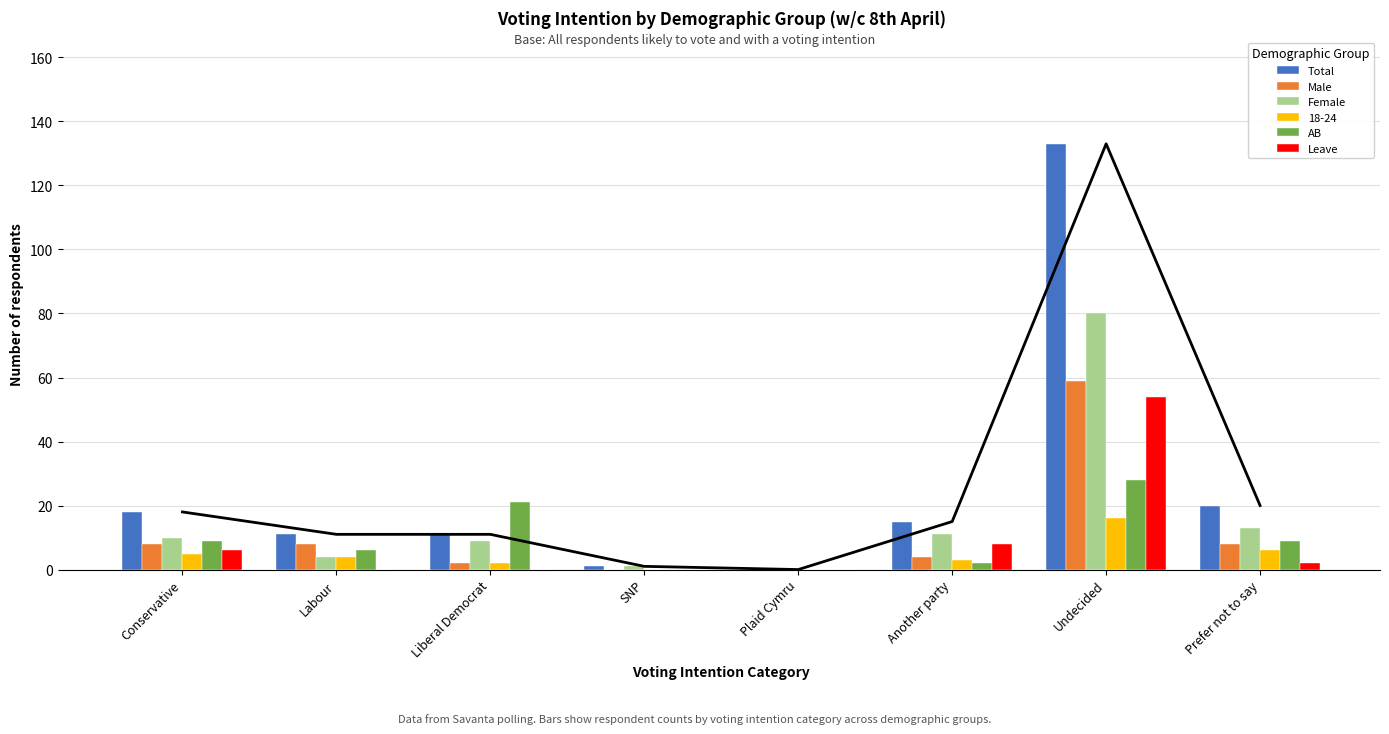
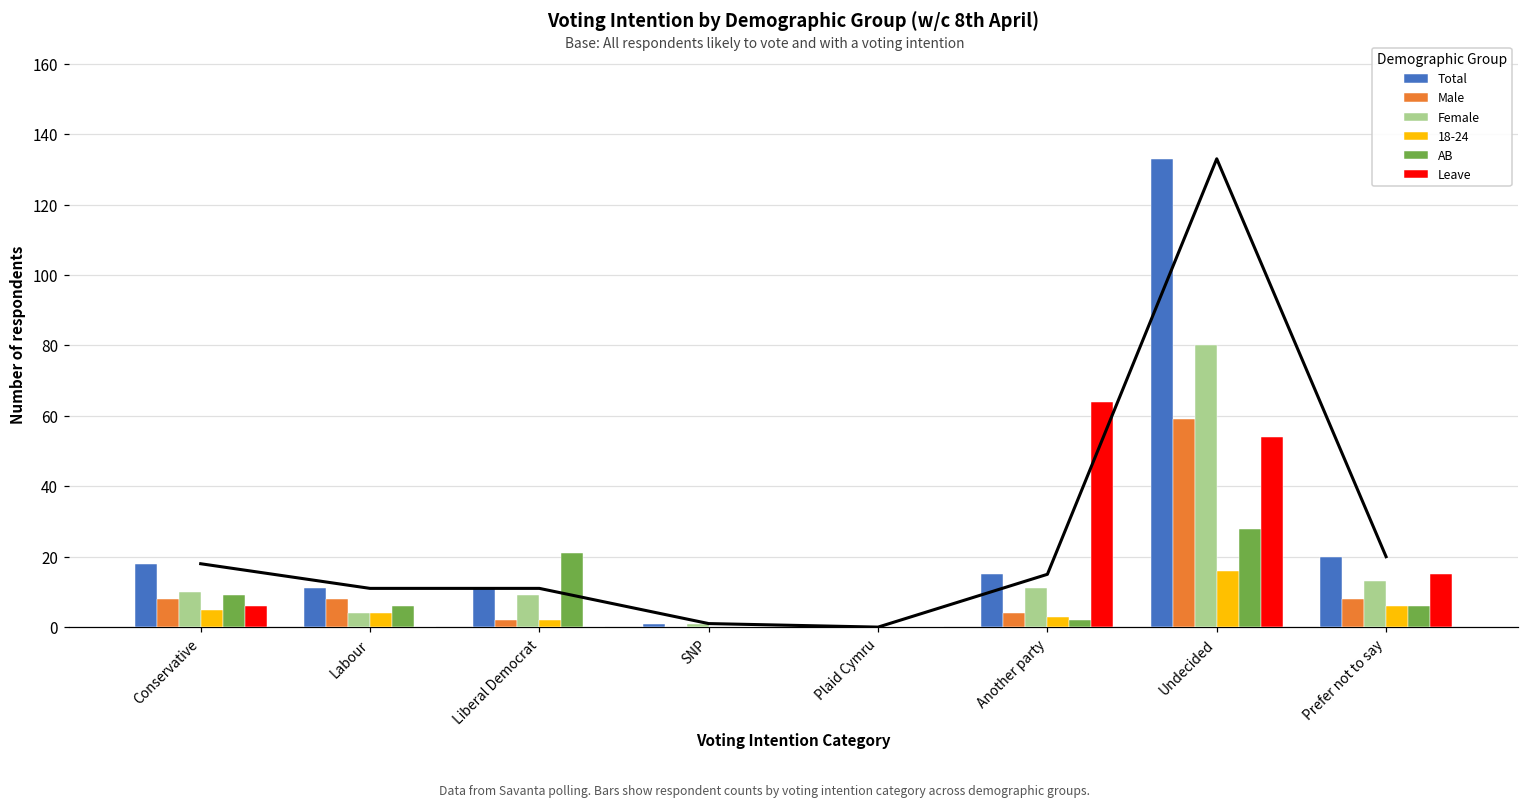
Leave, Another party: 8 -> 64
AB, Prefer not to say: 9 -> 6
Leave, Prefer not to say: 2 -> 15
